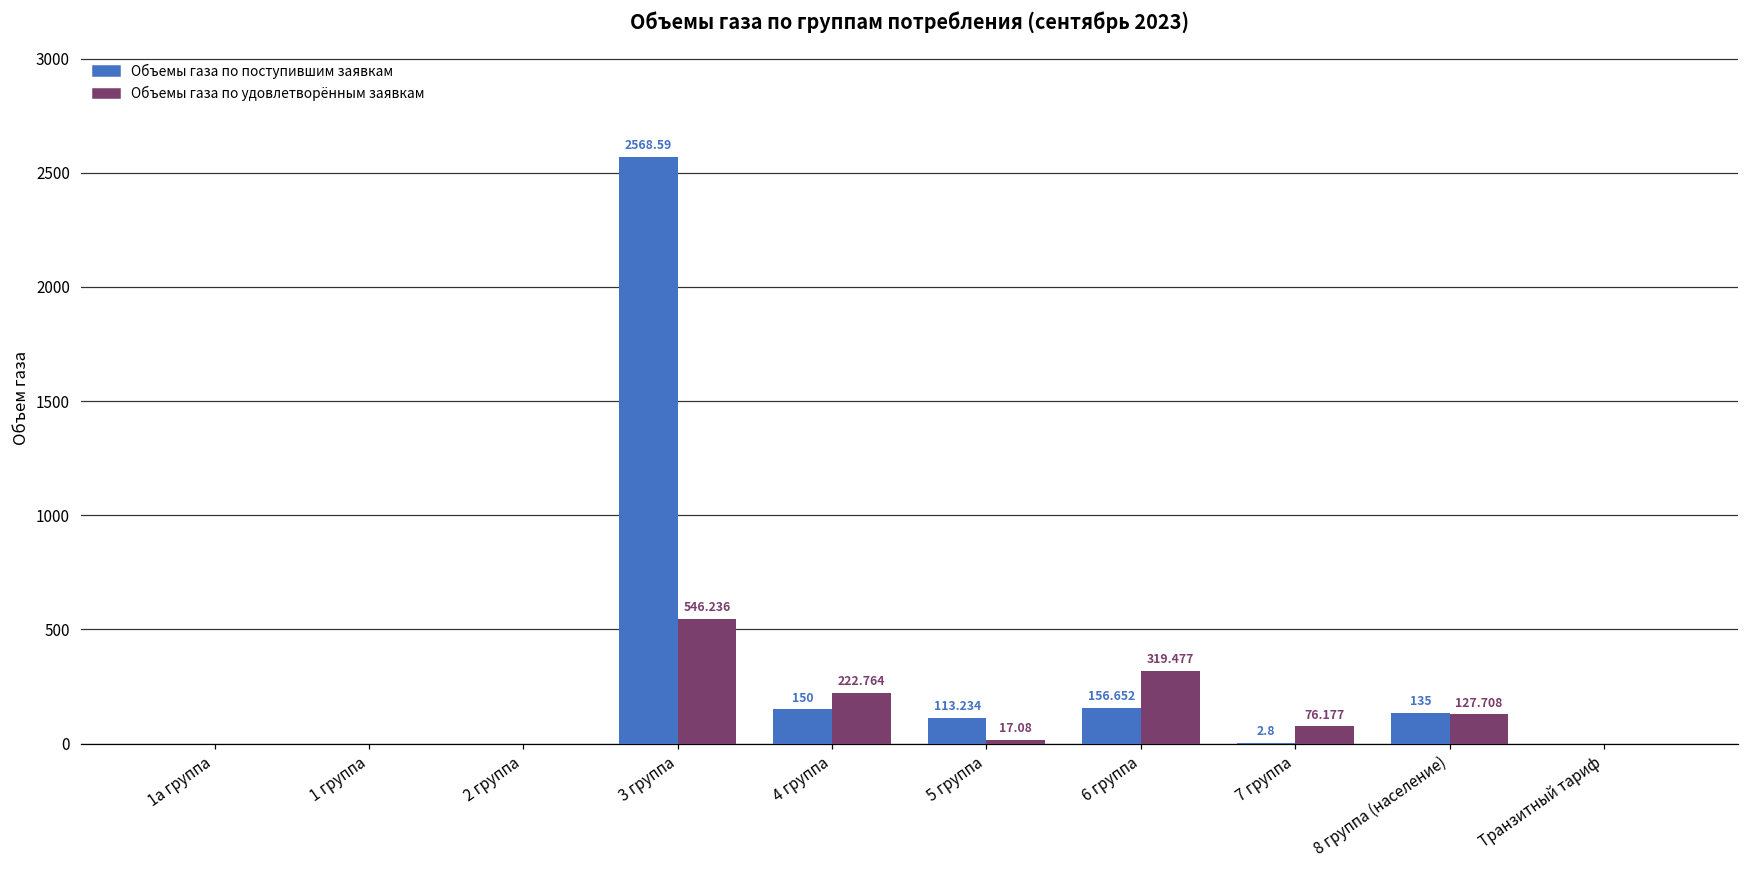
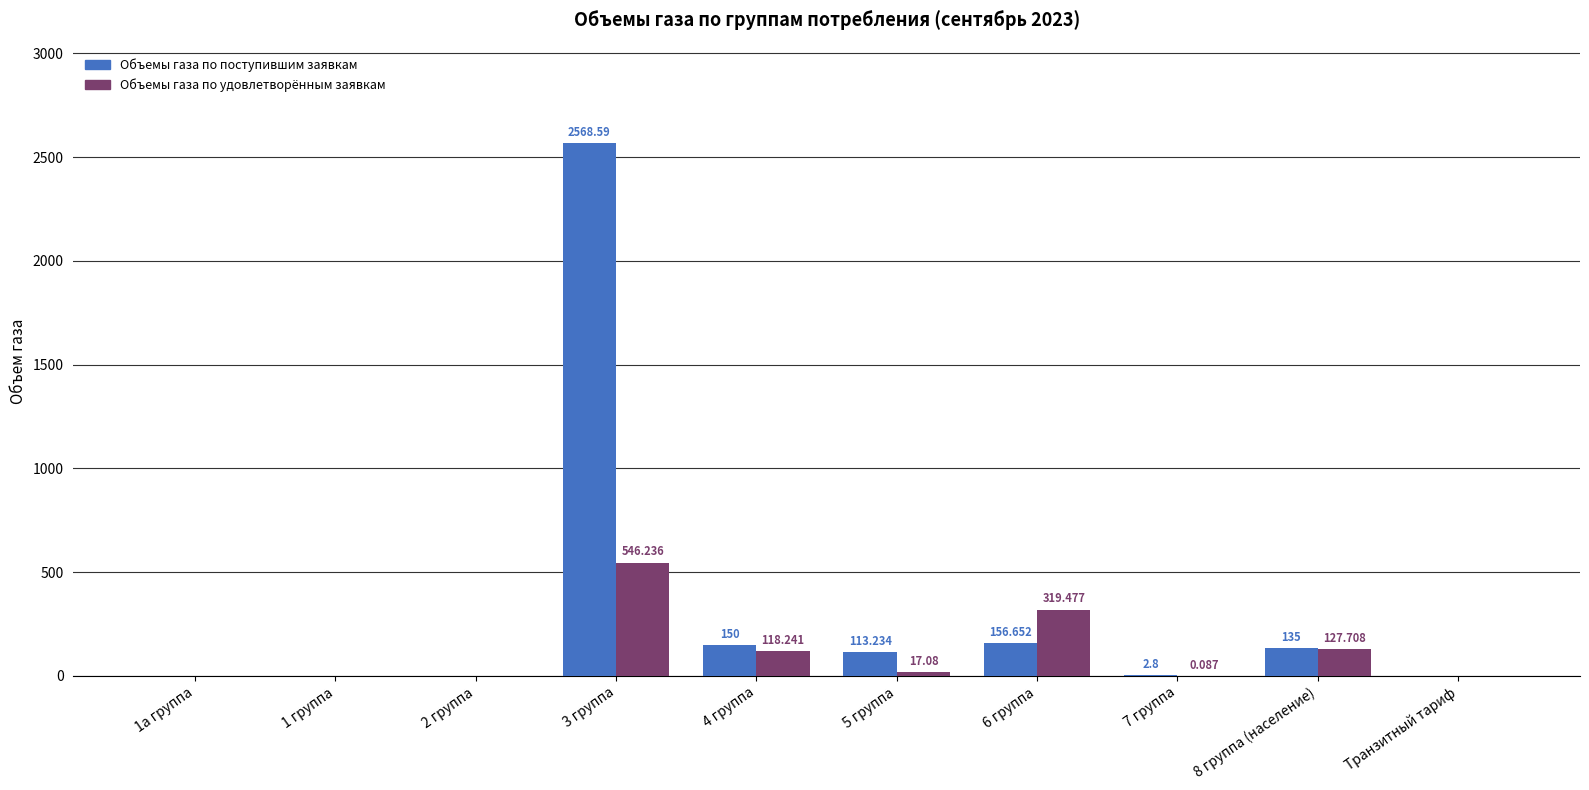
Объемы газа по удовлетворённым заявкам, 4 группа: 222.764 -> 118.241
Объемы газа по удовлетворённым заявкам, 7 группа: 76.177 -> 0.087
